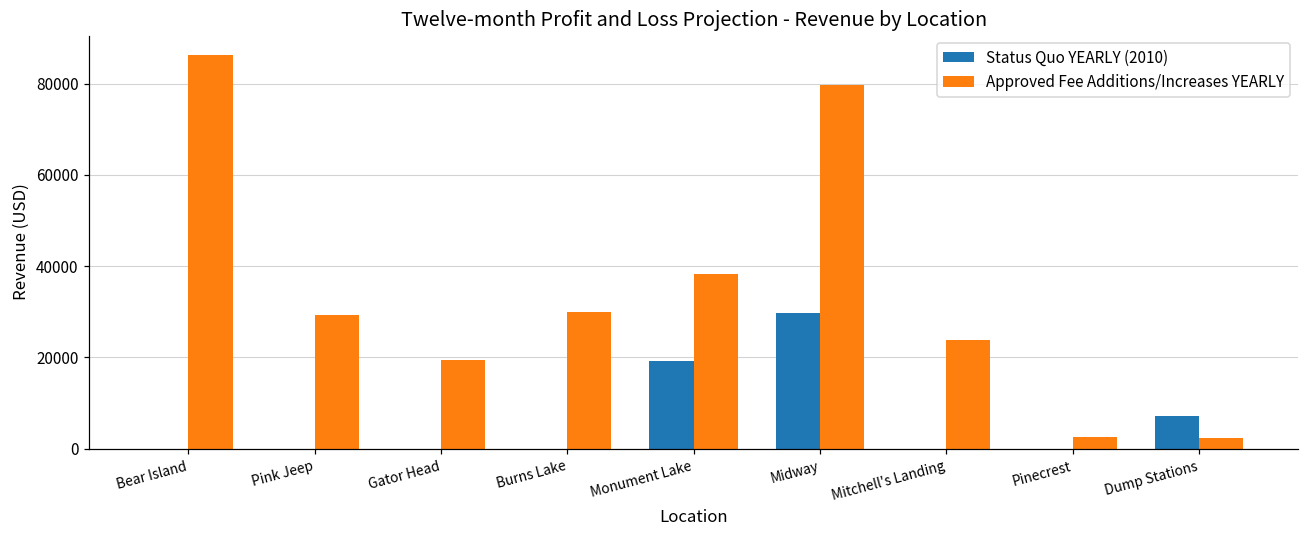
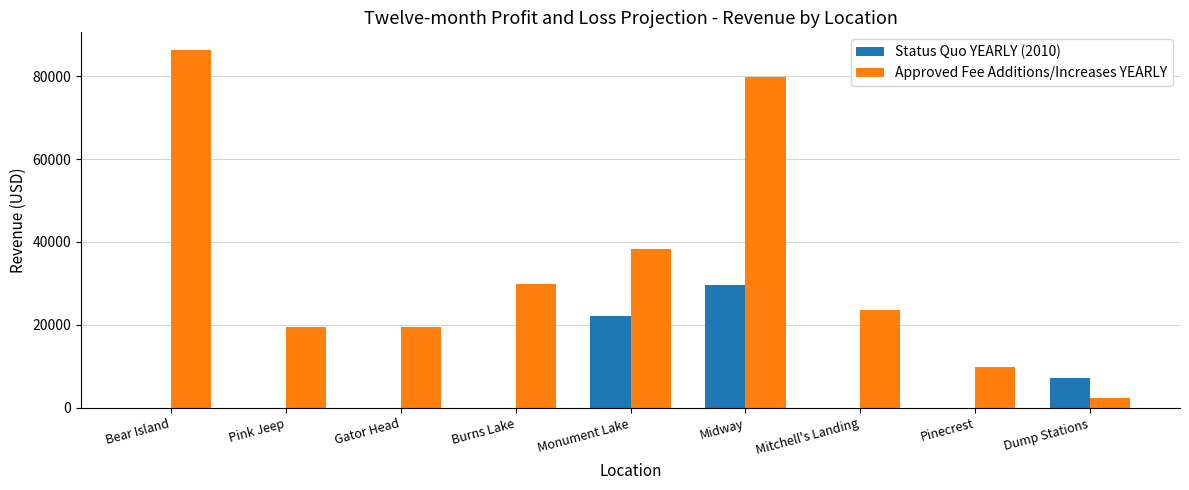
Approved Fee Additions/Increases YEARLY, Pink Jeep: 29000 -> 19000
Status Quo YEARLY (2010), Monument Lake: 19000 -> 22000
Approved Fee Additions/Increases YEARLY, Pinecrest: 3000 -> 10000
